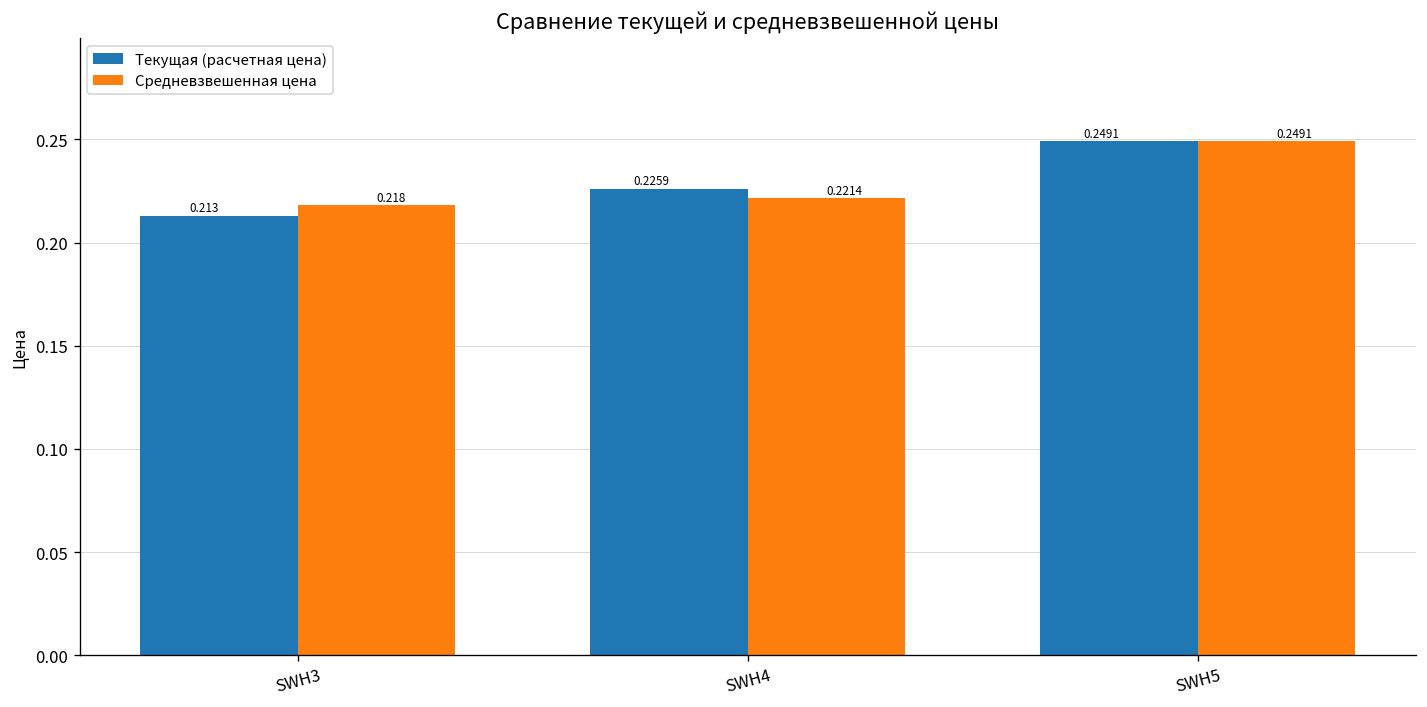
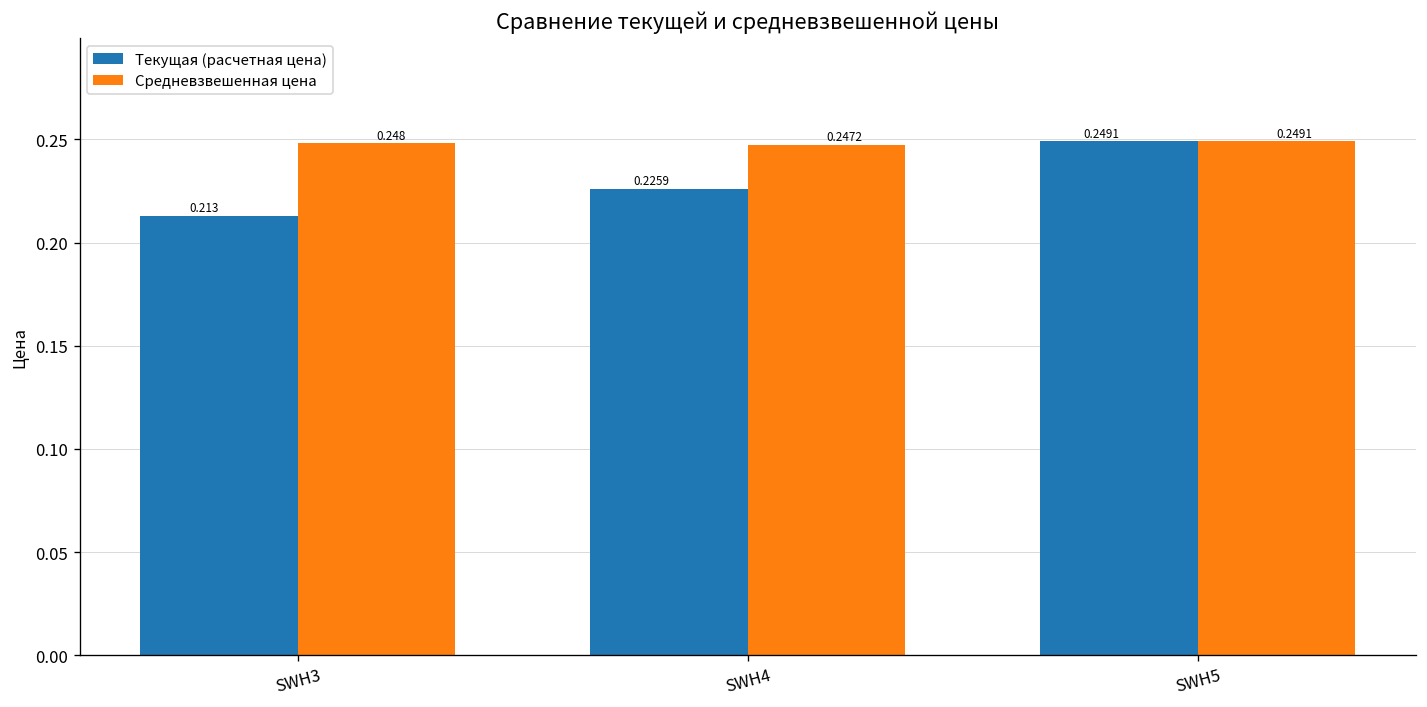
Средневзвешенная цена, SWH3: 0.218 -> 0.248
Средневзвешенная цена, SWH4: 0.2214 -> 0.2472
